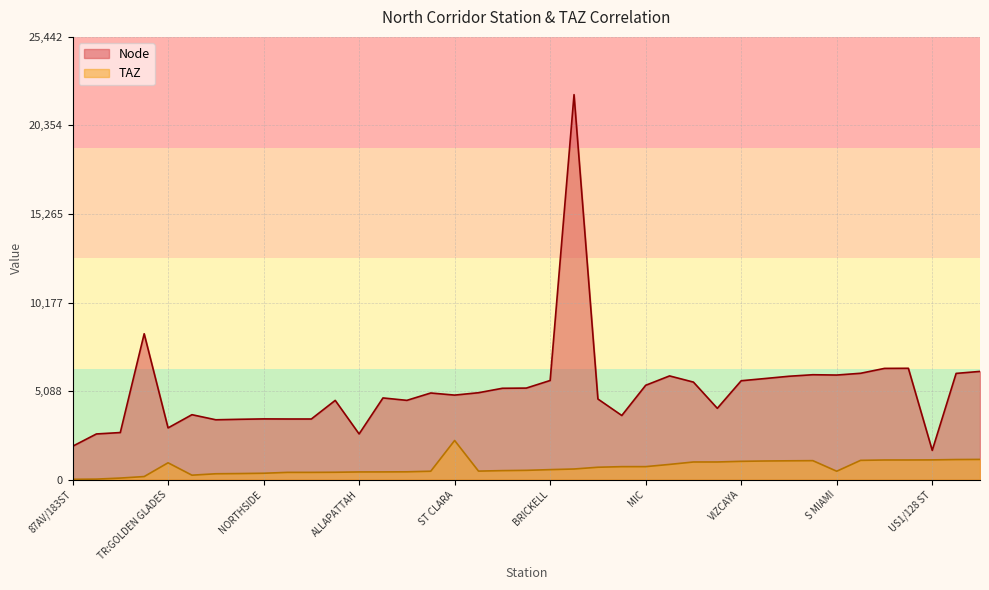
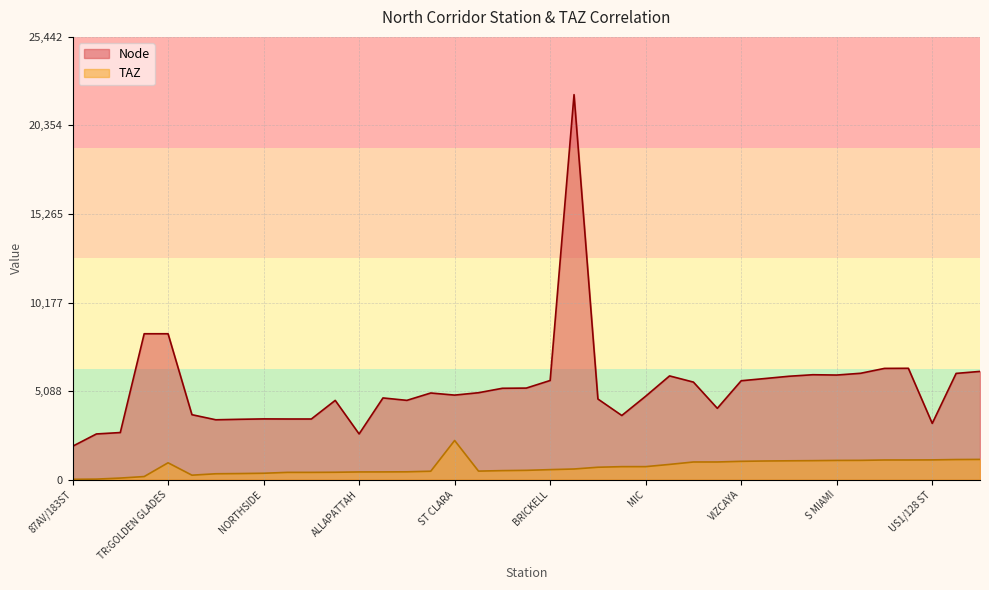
Node, TR:GOLDEN GLADES: 3,000 -> 8,400
Node, MIC: 5,400 -> 4,800
TAZ, S MIAMI: 500 -> 1,100
Node, US1/128 ST: 1,700 -> 3,200
